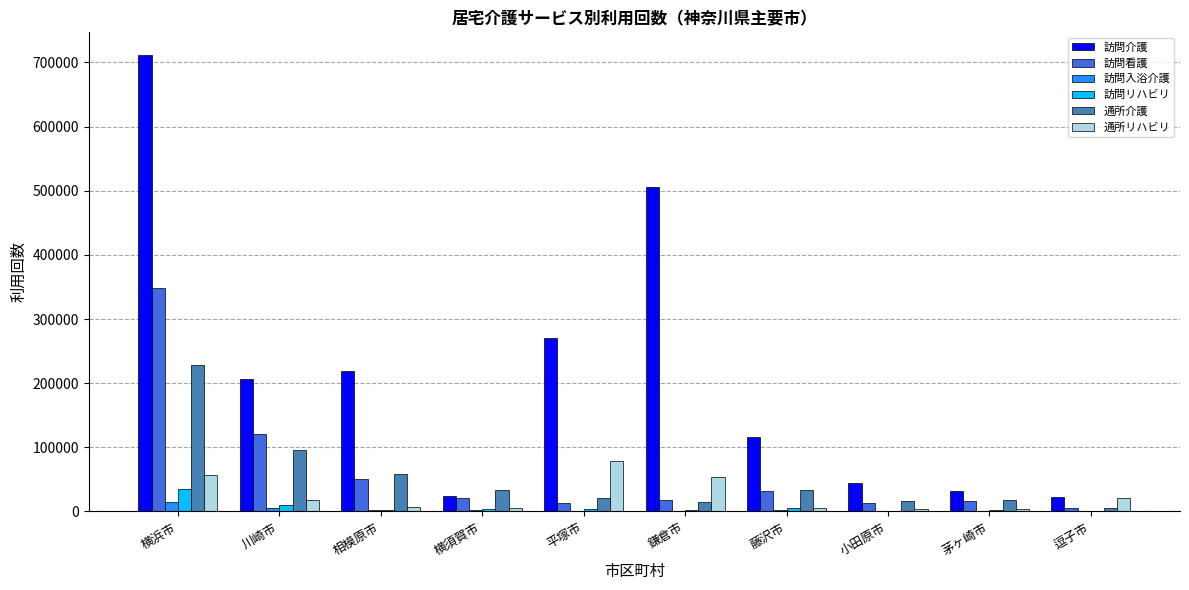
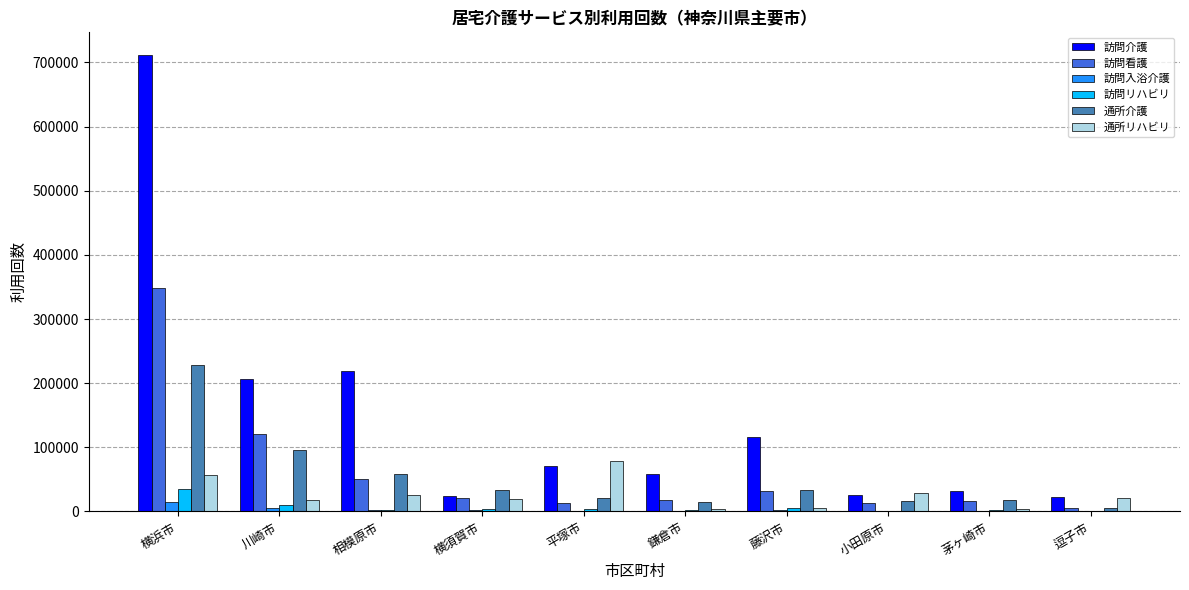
通所リハビリ, 相模原市: 10000 -> 30000
通所リハビリ, 横須賀市: 10000 -> 20000
訪問介護, 平塚市: 270000 -> 70000
訪問介護, 鎌倉市: 510000 -> 60000
通所リハビリ, 鎌倉市: 50000 -> 0
訪問介護, 小田原市: 40000 -> 30000
通所リハビリ, 小田原市: 0 -> 30000
